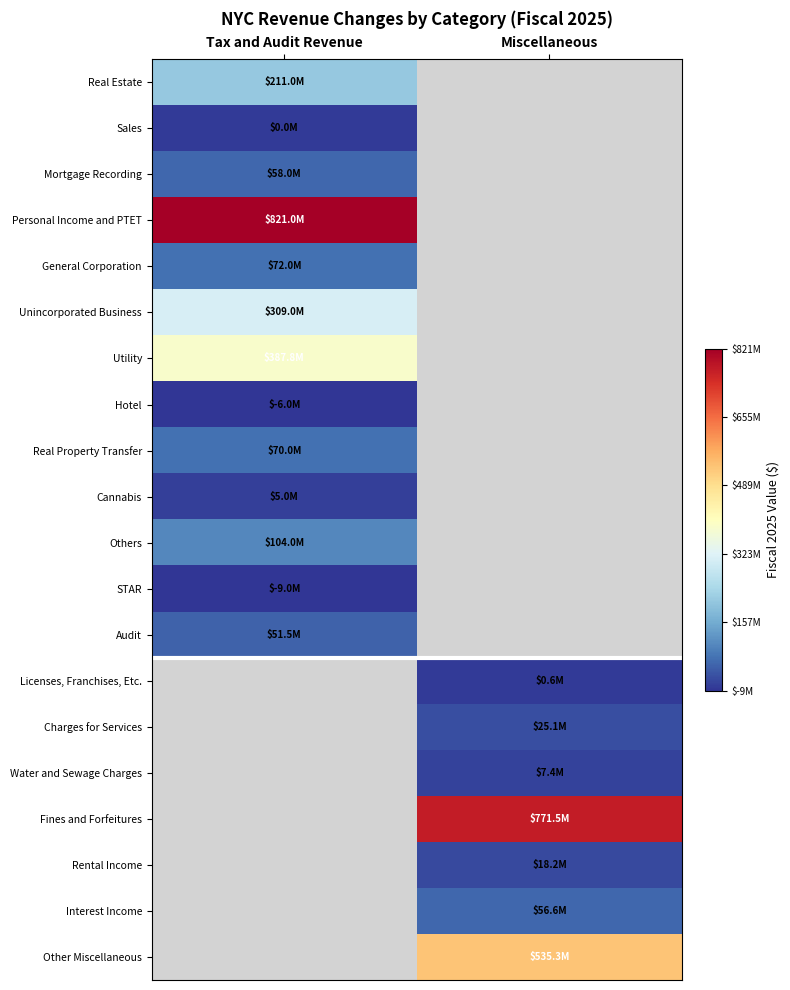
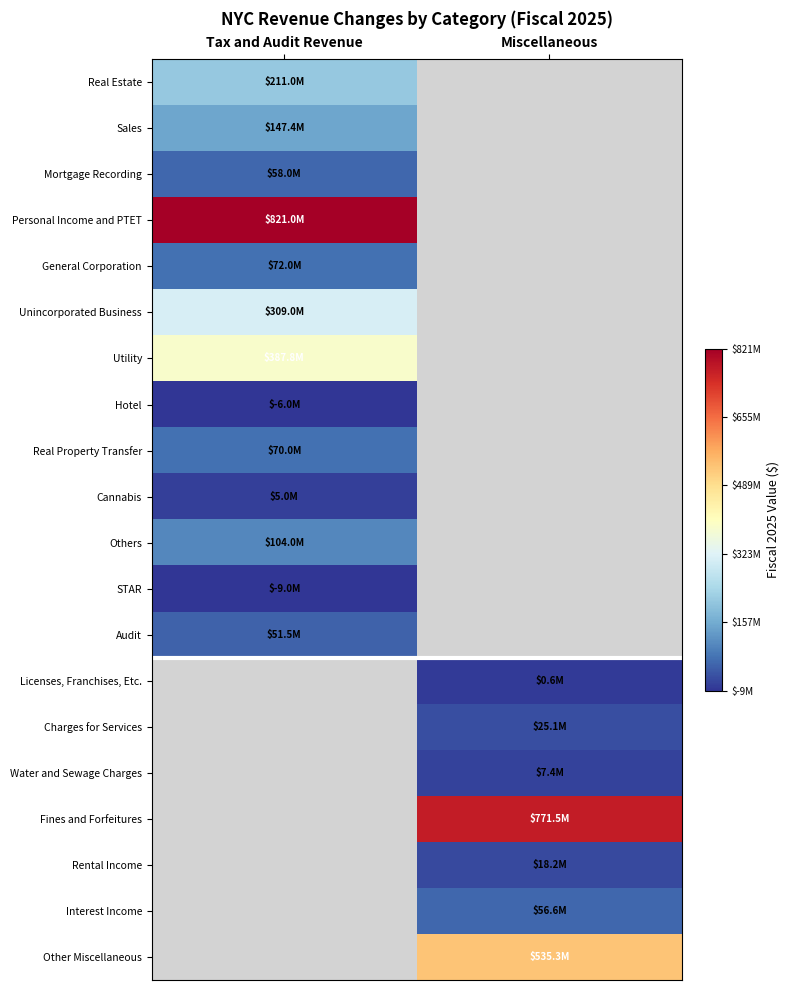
Sales, Tax and Audit Revenue: $0.0M -> $147.4M
